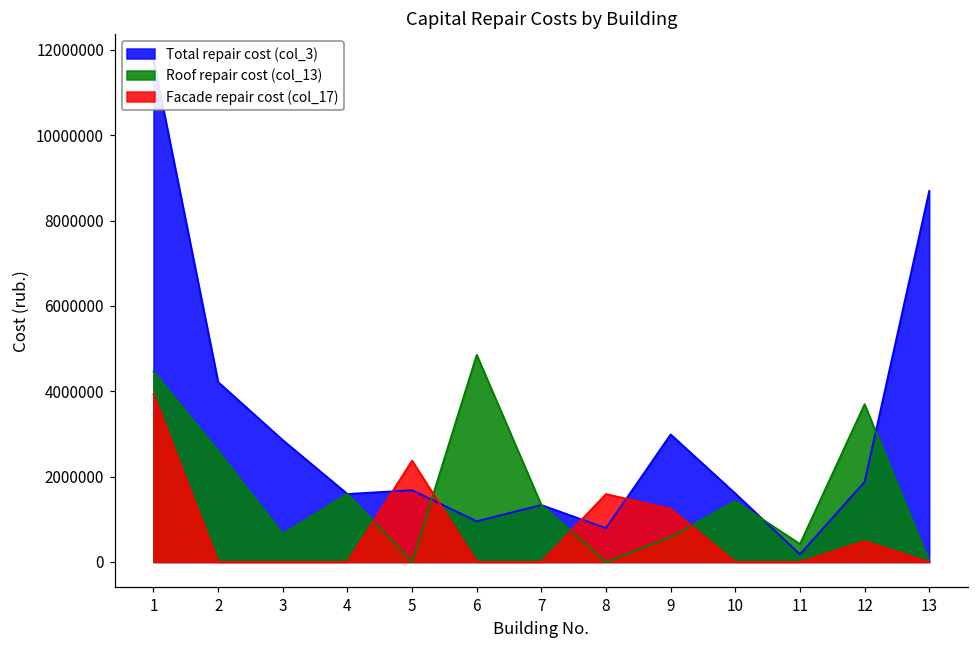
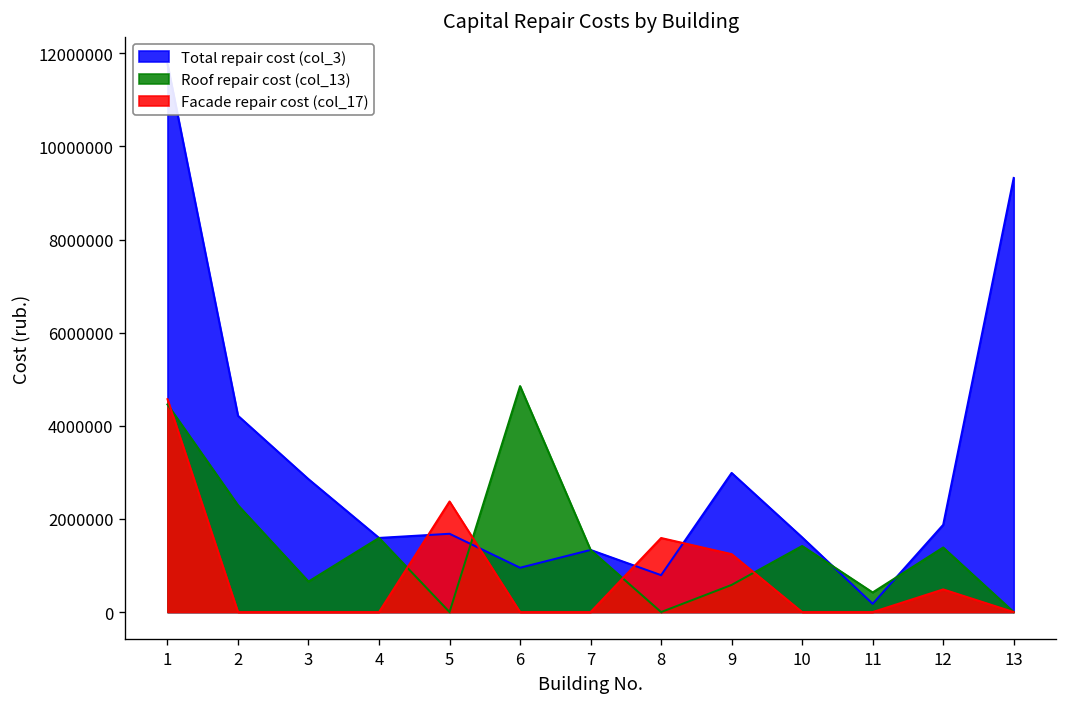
Facade repair cost (col_17), 1: 3900000 -> 4600000
Roof repair cost (col_13), 2: 2600000 -> 2300000
Roof repair cost (col_13), 12: 3700000 -> 1400000
Total repair cost (col_3), 13: 8700000 -> 9300000
